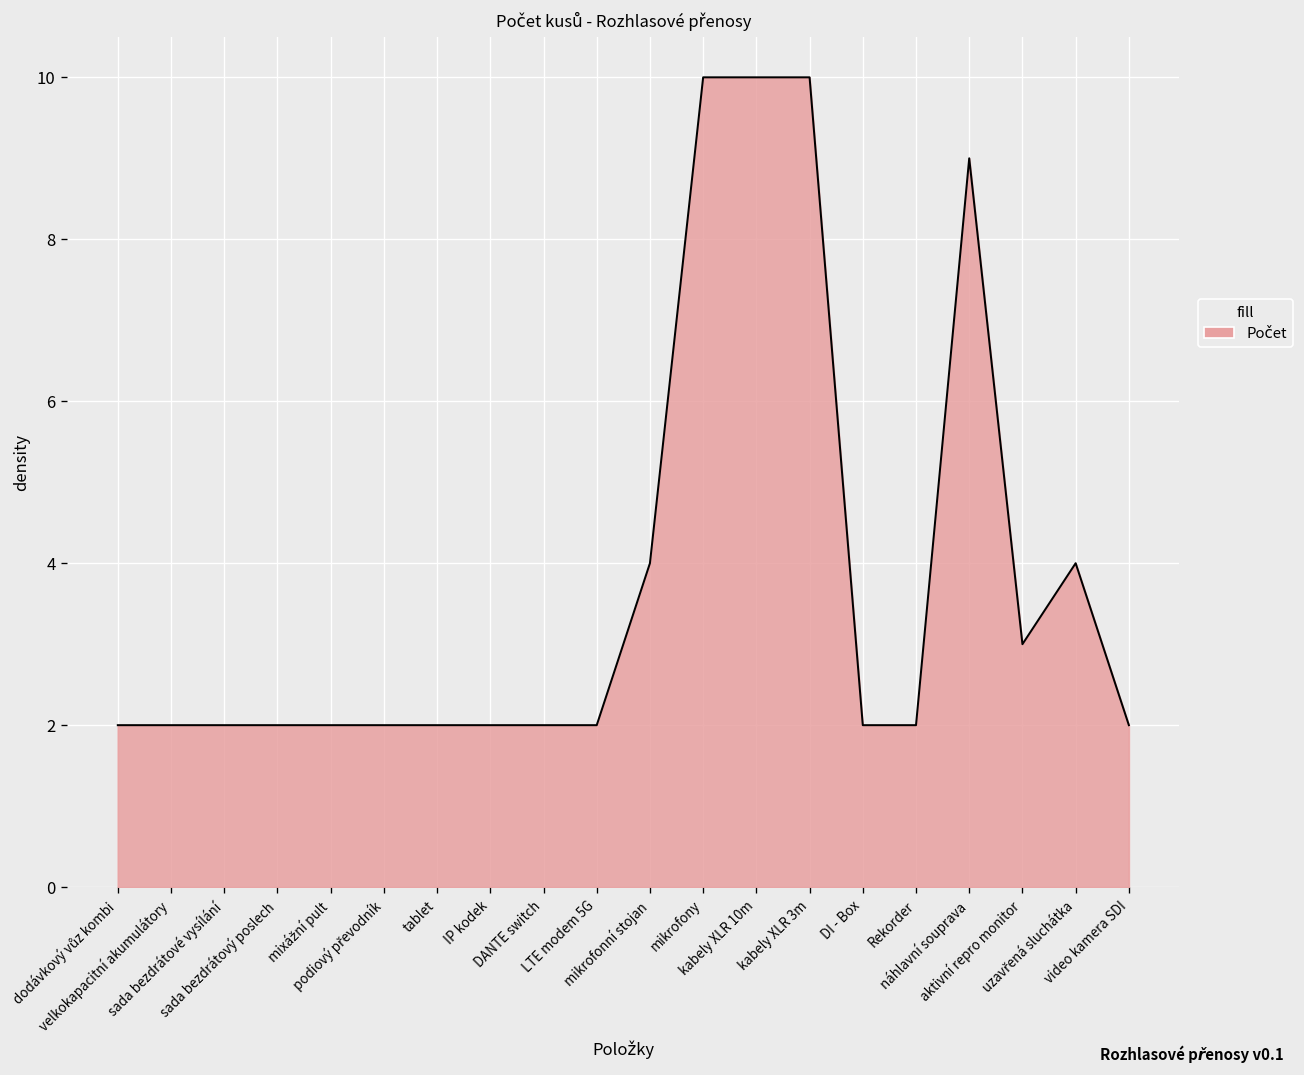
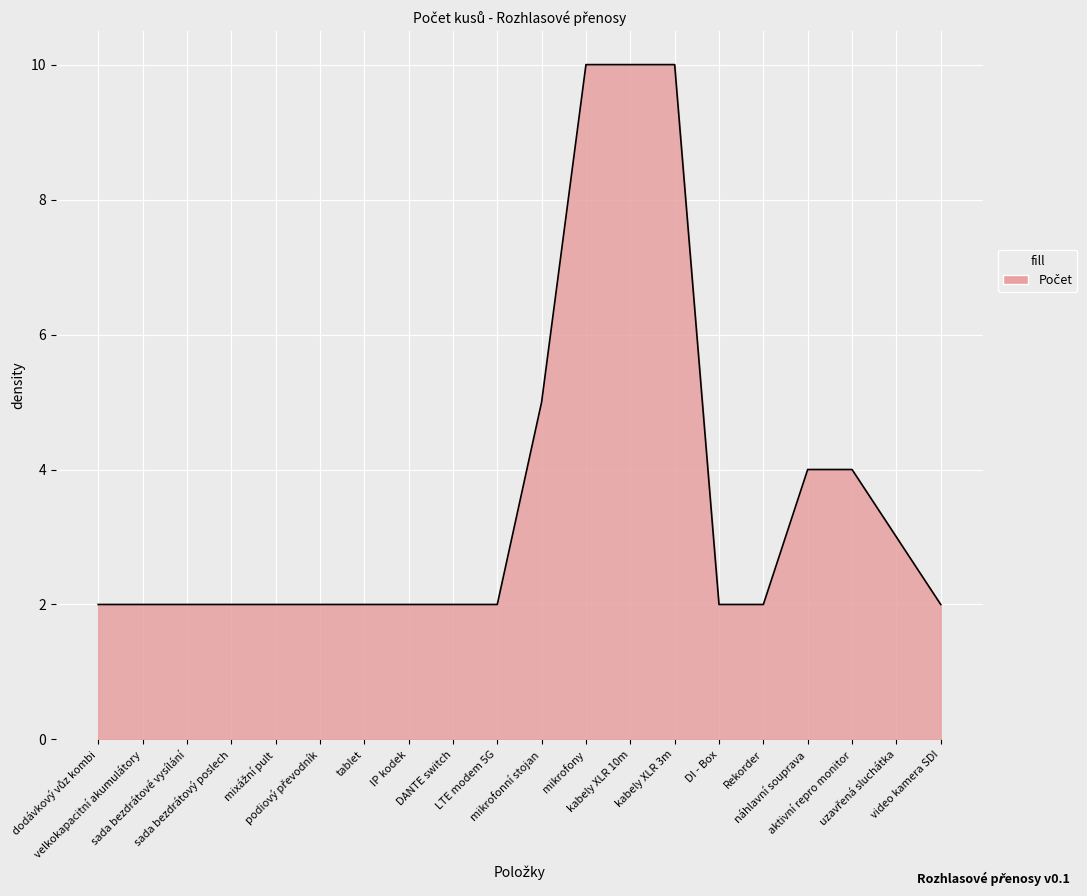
mikrofonní stojan: 4 -> 5
náhlavní souprava: 9 -> 4
aktivní repro monitor: 3 -> 4
uzavřená sluchátka: 4 -> 3
